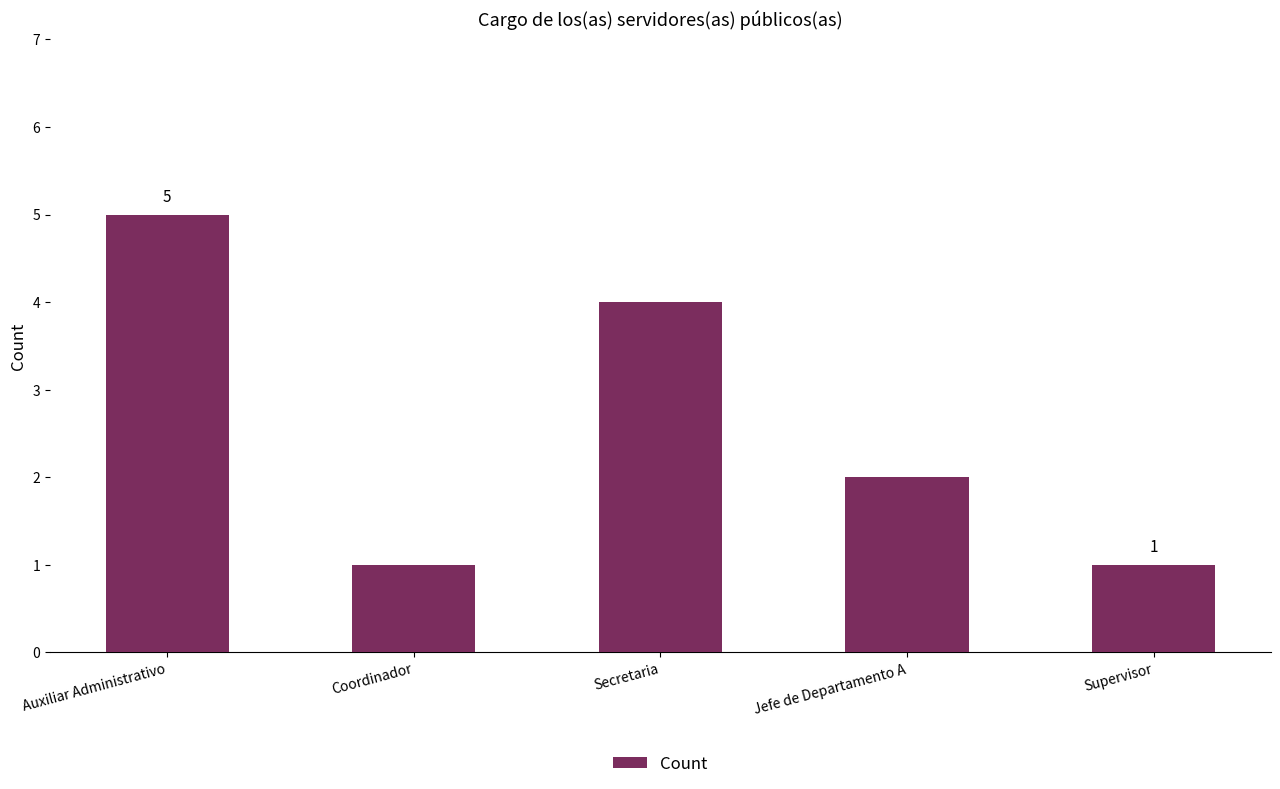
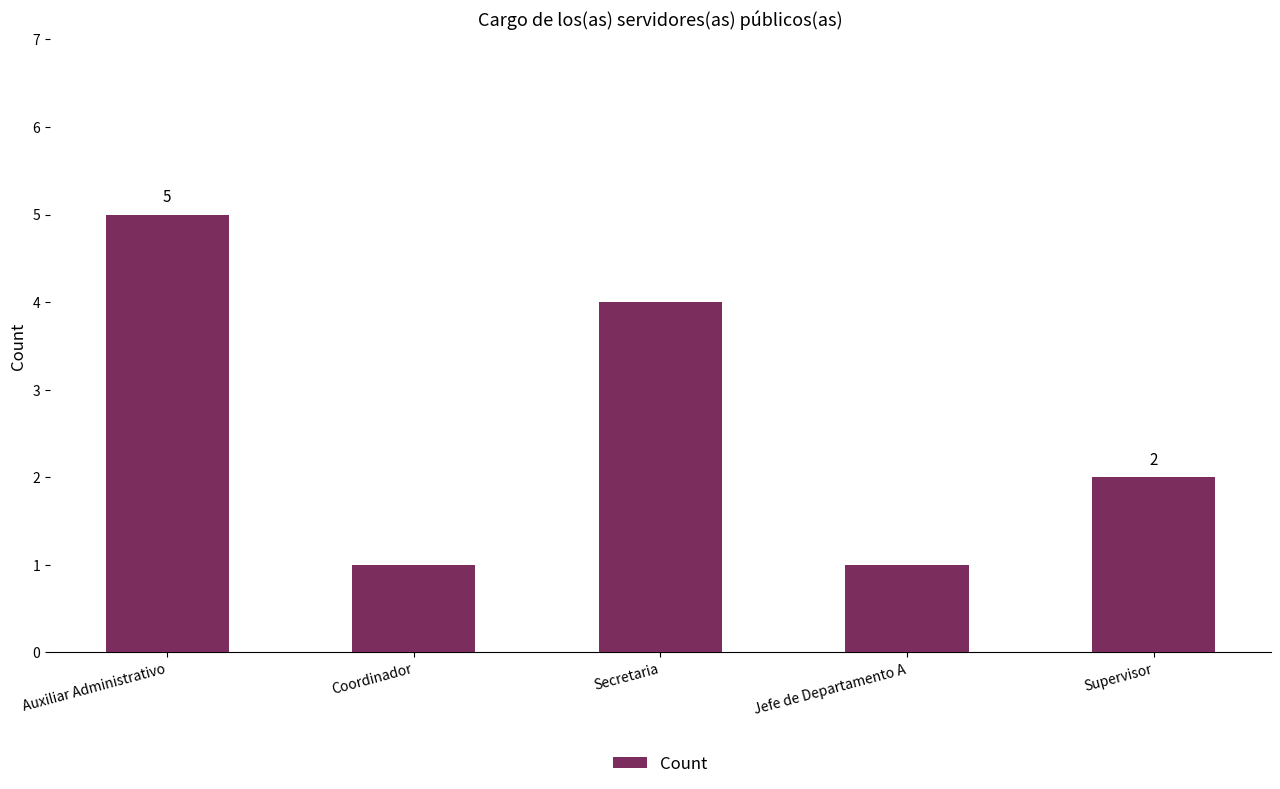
Jefe de Departamento A: 2 -> 1
Supervisor: 1 -> 2
